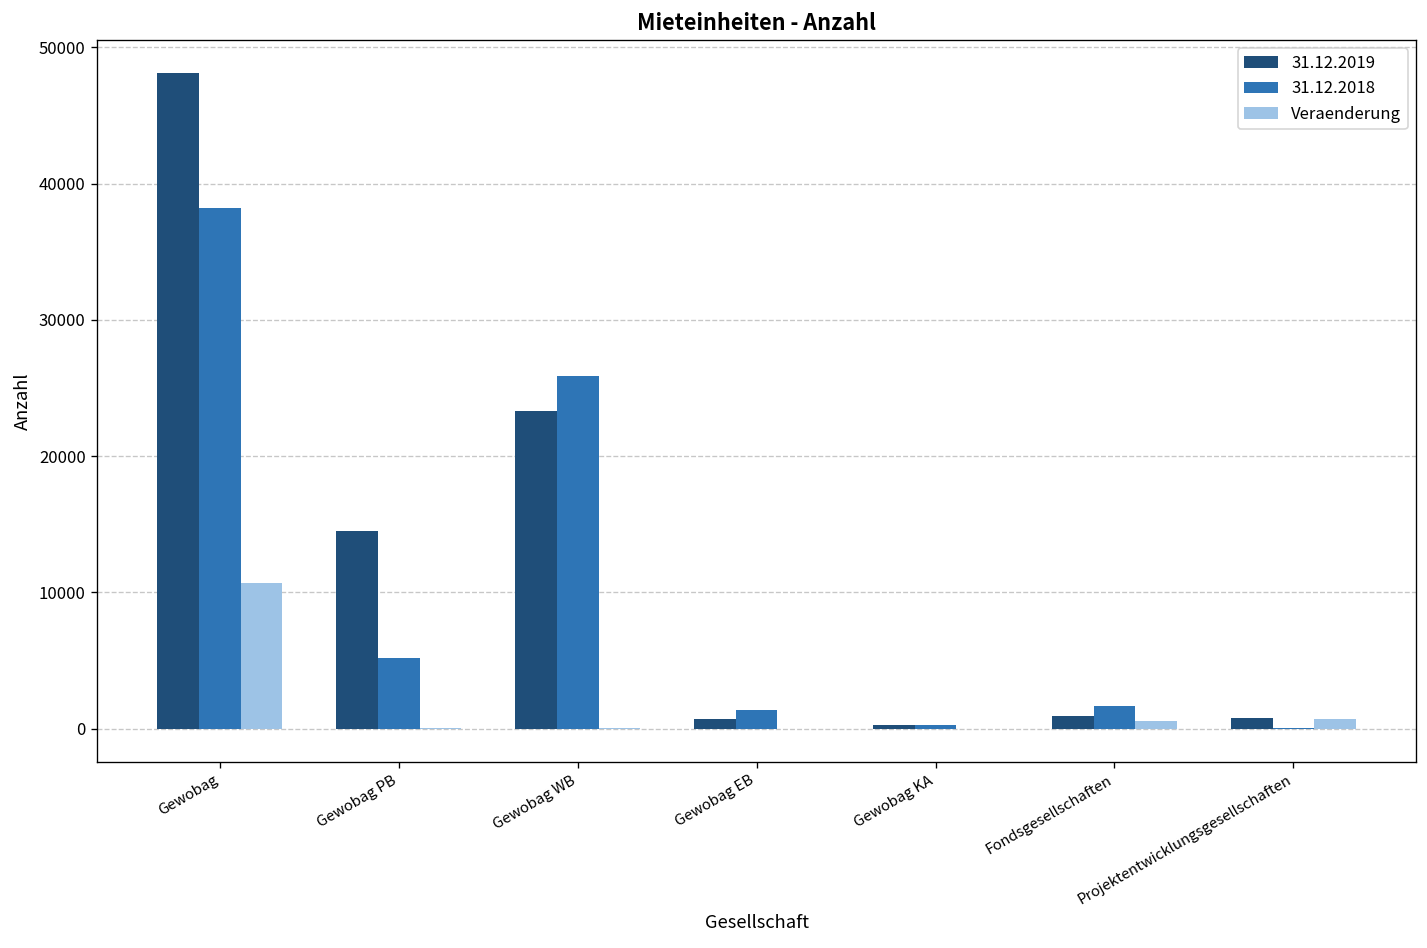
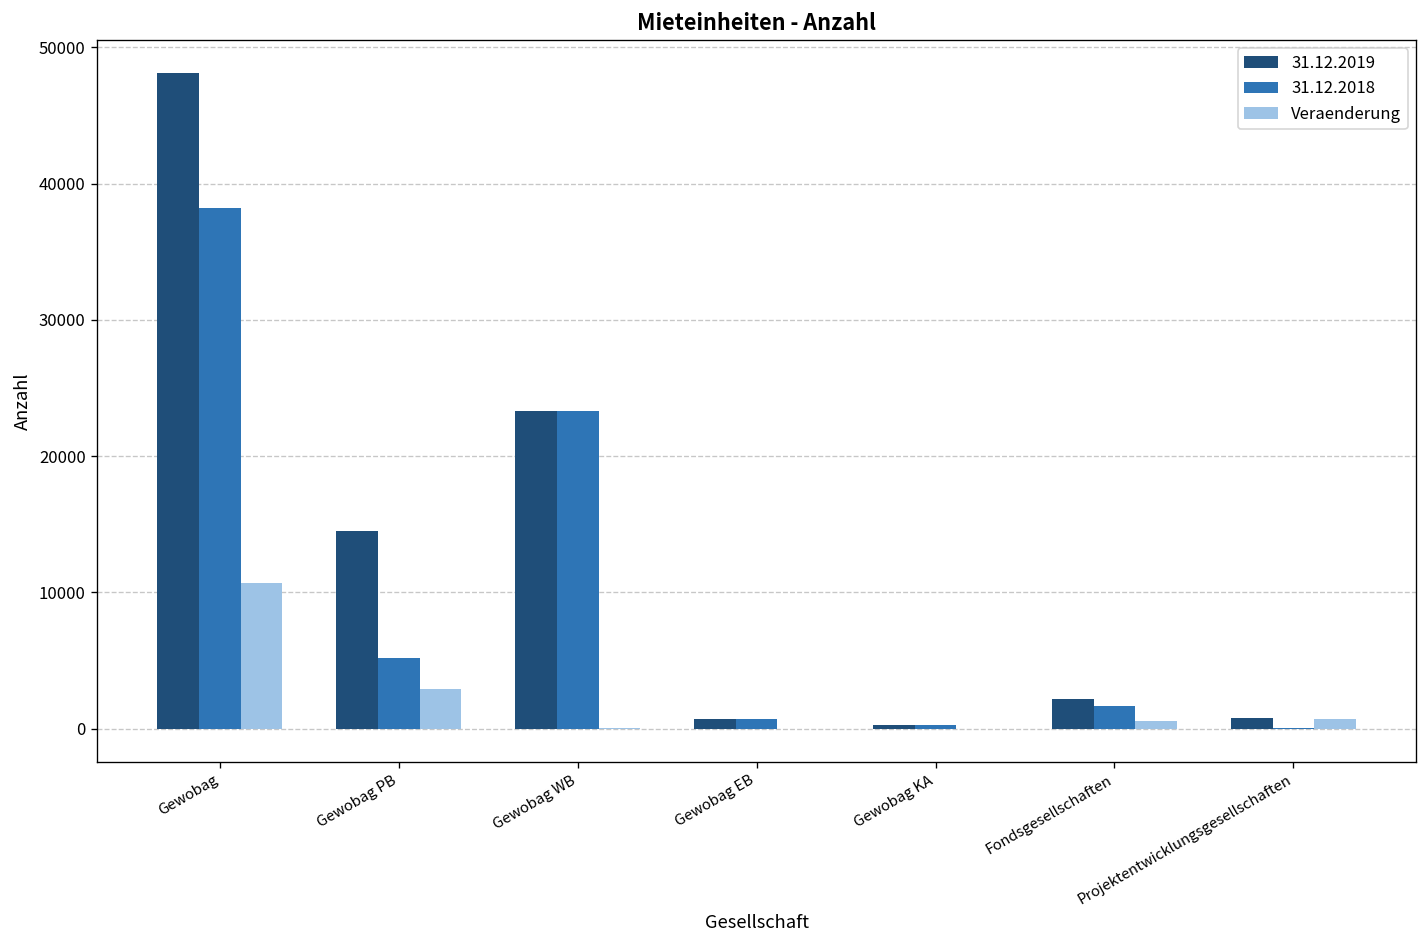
Veraenderung, Gewobag PB: 0 -> 2900
31.12.2018, Gewobag WB: 25900 -> 23300
31.12.2018, Gewobag EB: 1400 -> 700
31.12.2019, Fondsgesellschaften: 900 -> 2200
